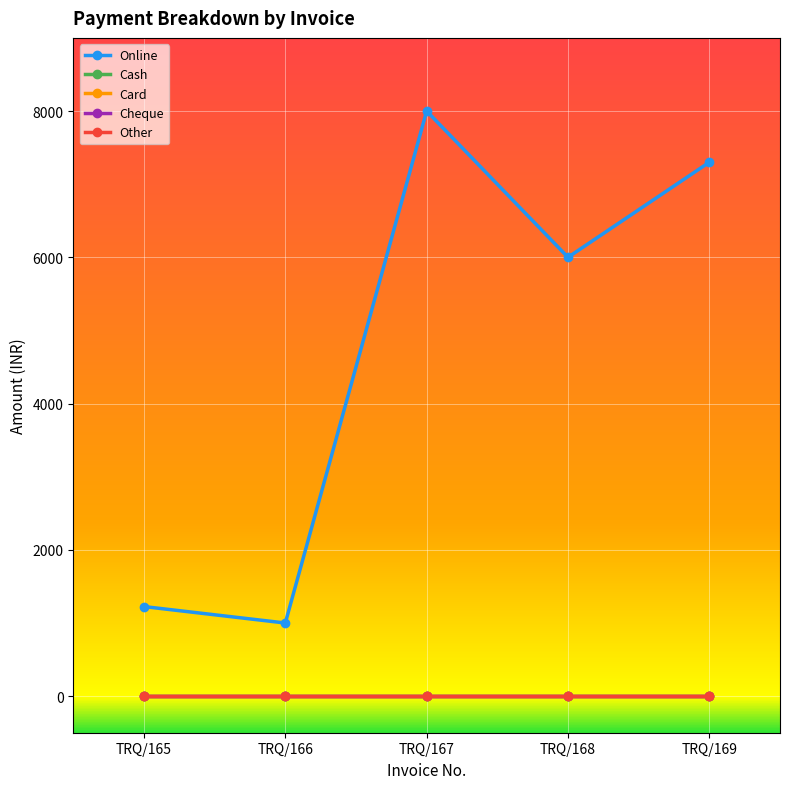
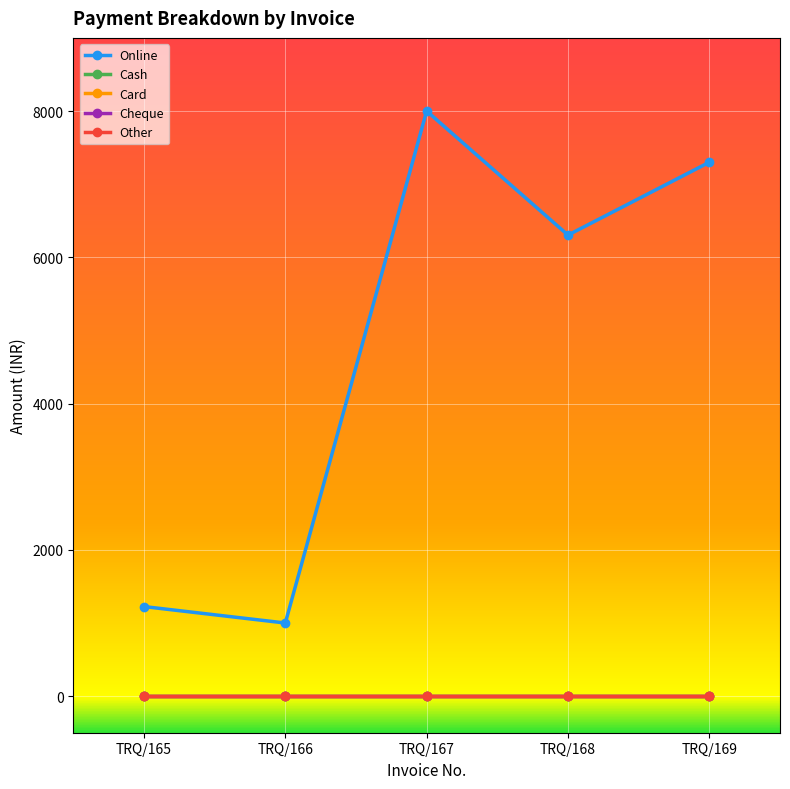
Online, TRQ/168: 6000 -> 6300
